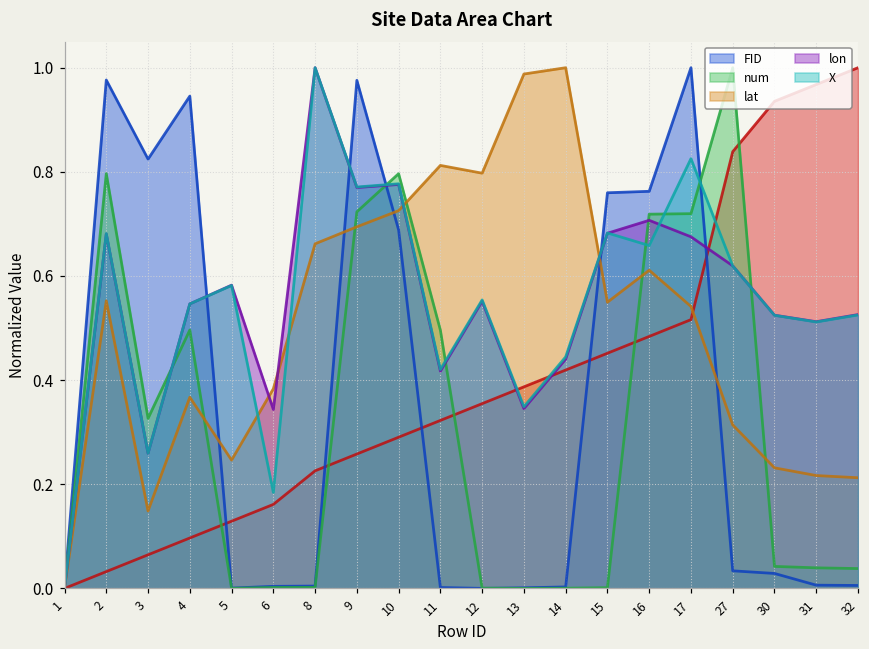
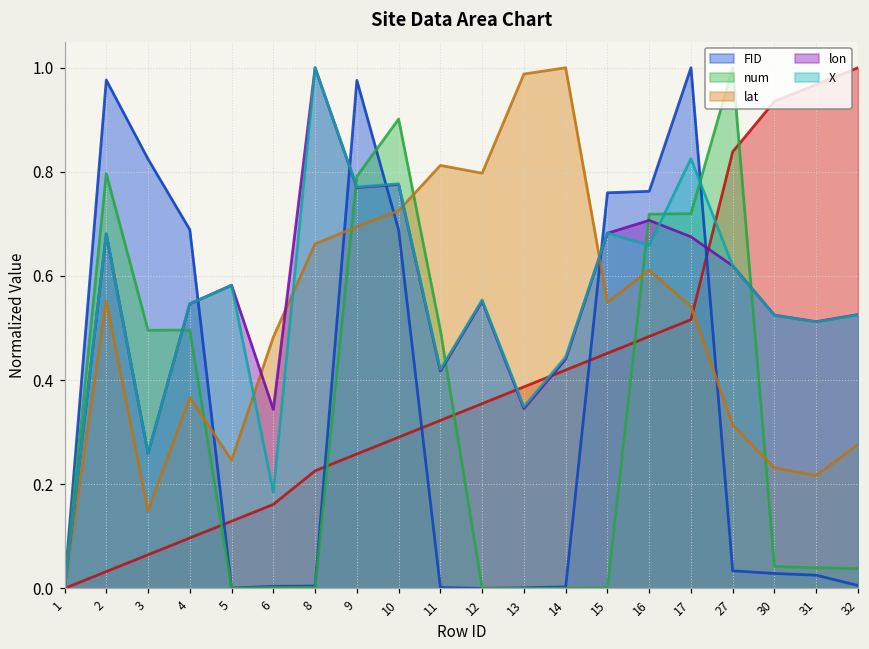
num, 3: 0.33 -> 0.50
FID, 4: 0.95 -> 0.69
lat, 6: 0.38 -> 0.48
num, 9: 0.72 -> 0.79
num, 10: 0.80 -> 0.90
FID, 31: 0.01 -> 0.03
lat, 32: 0.21 -> 0.28
